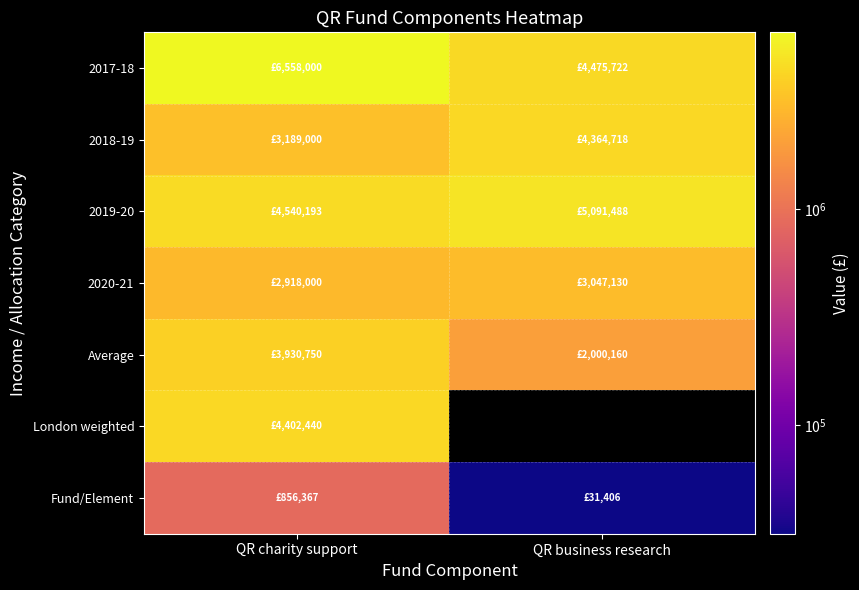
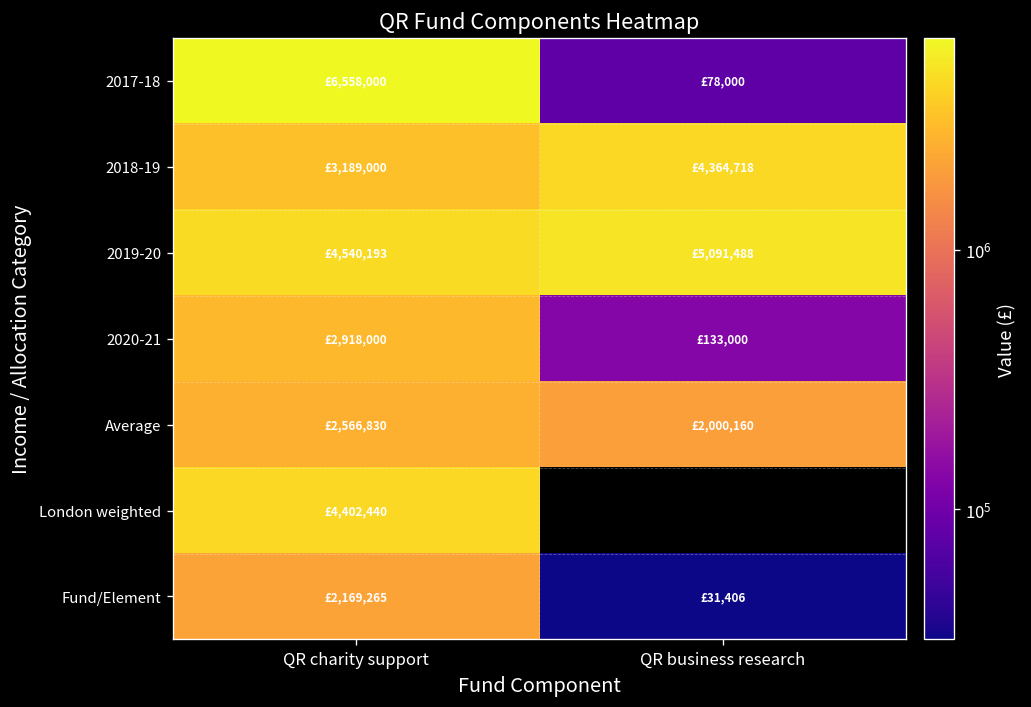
2017-18, QR business research: £4,475,722 -> £78,000
2020-21, QR business research: £3,047,130 -> £133,000
Average, QR charity support: £3,930,750 -> £2,566,830
Fund/Element, QR charity support: £856,367 -> £2,169,265
